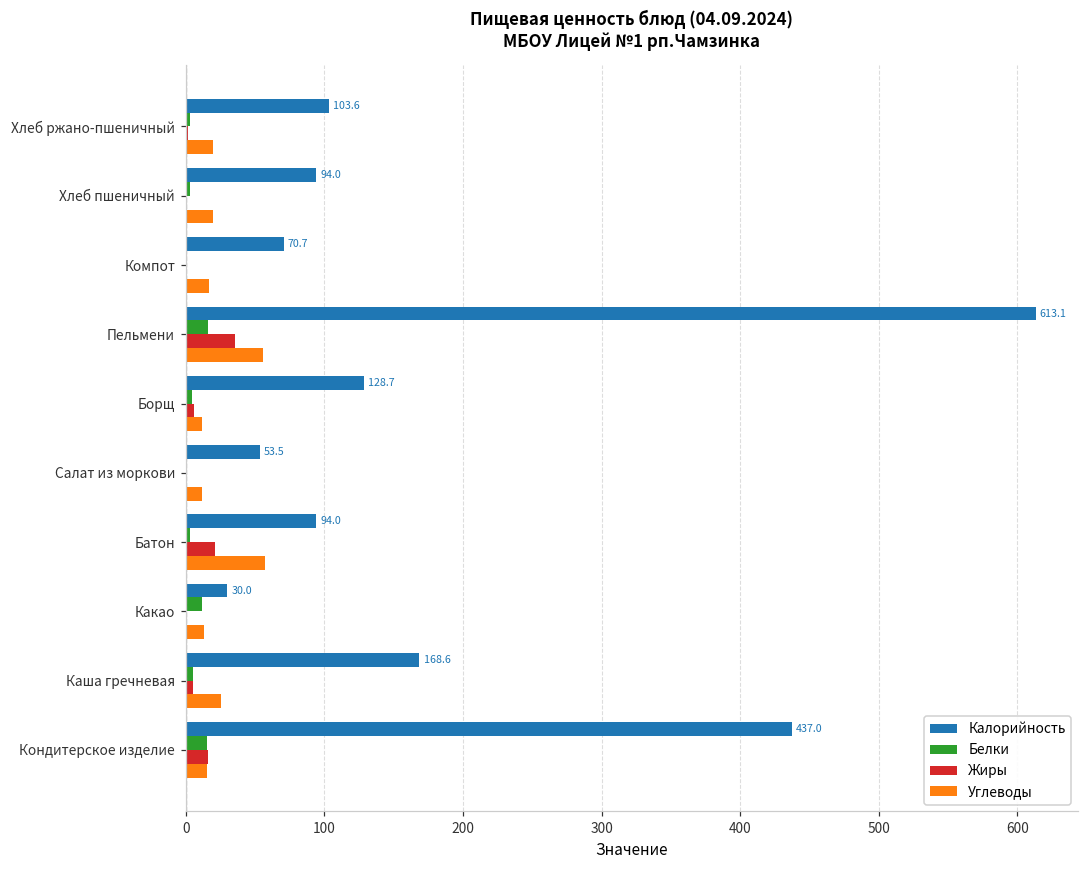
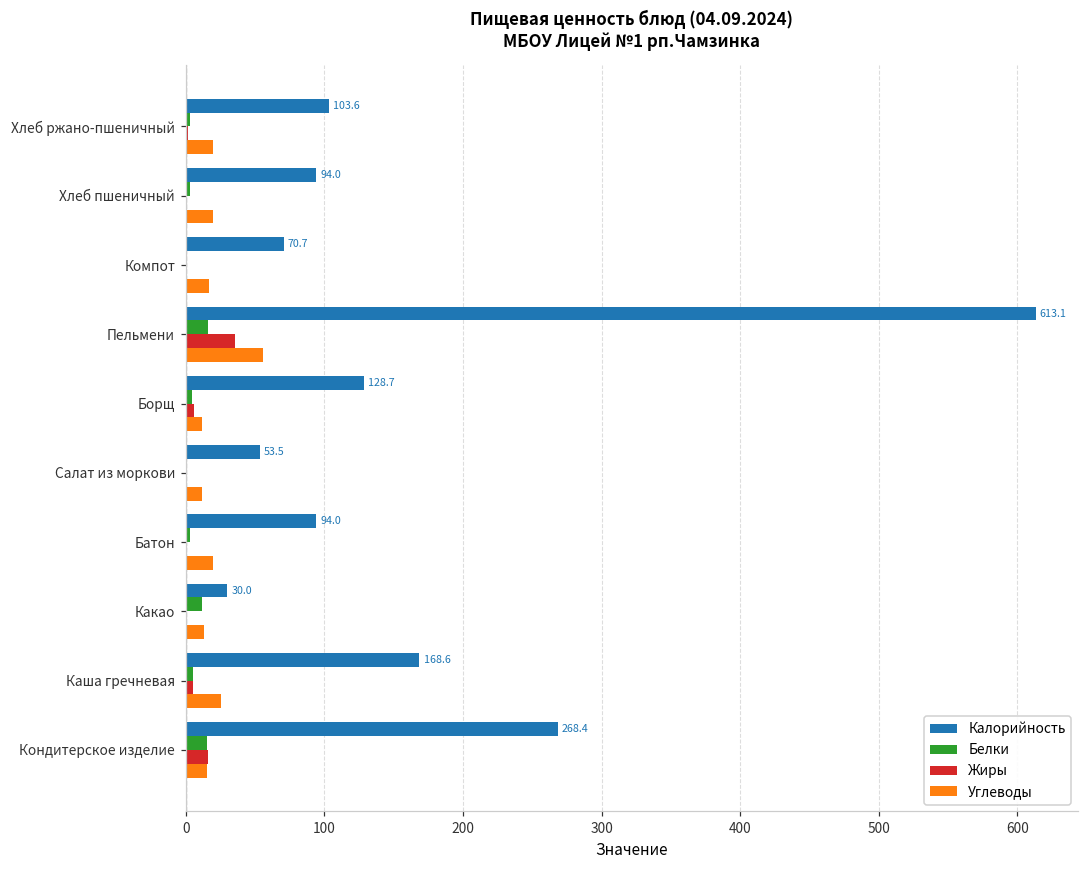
Жиры, Батон: 21 -> 0
Углеводы, Батон: 57 -> 20
Калорийность, Кондитерское изделие: 437.0 -> 268.4
